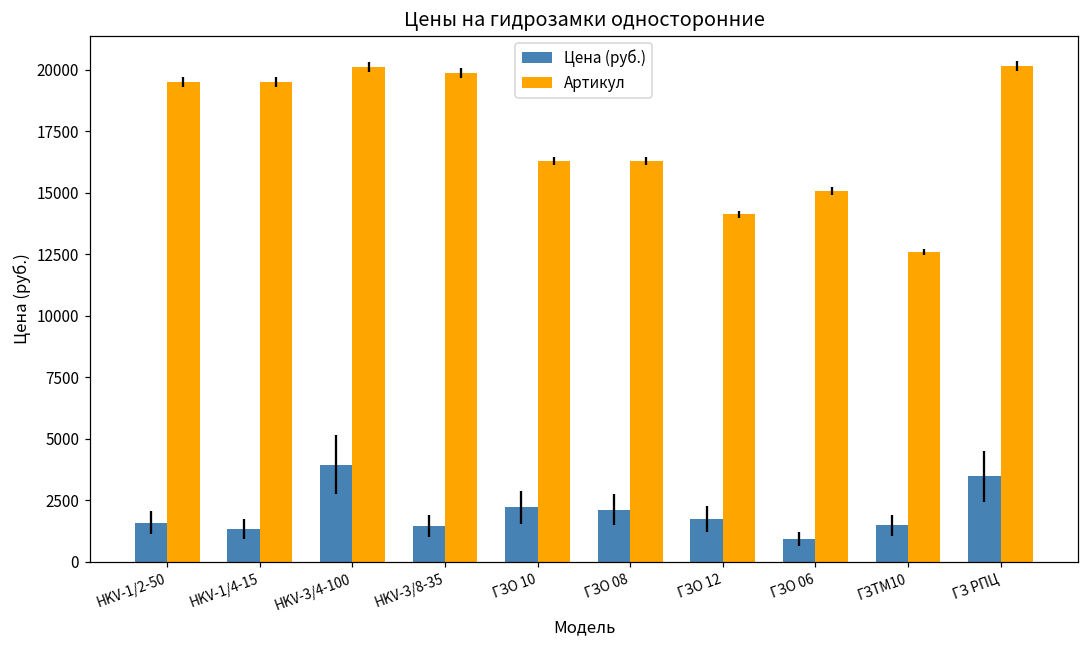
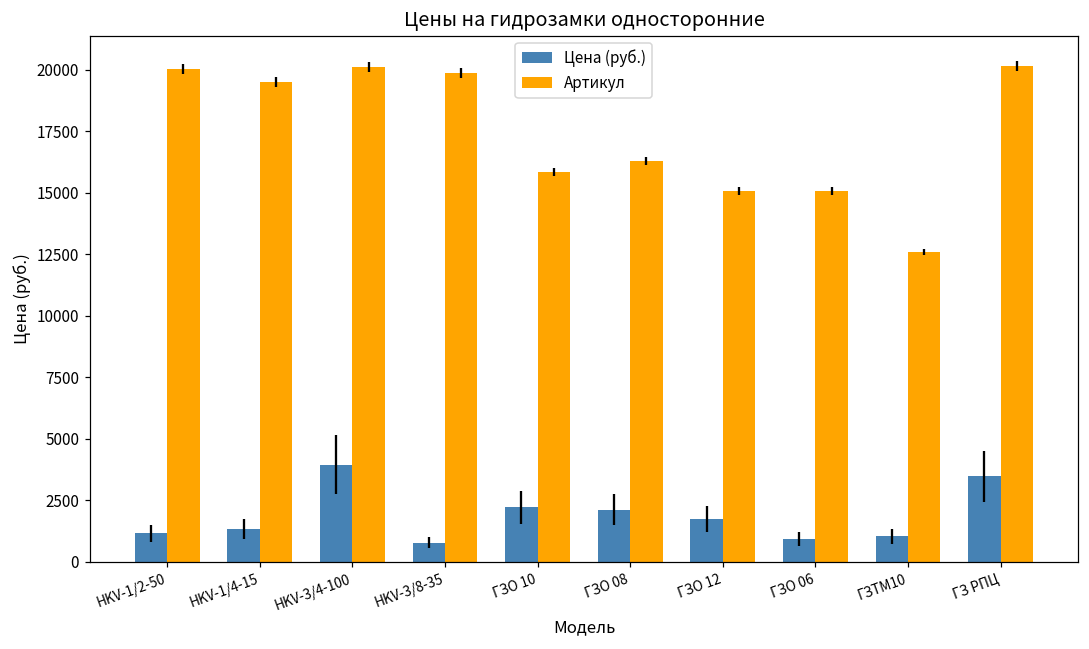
Цена (руб.), HKV-1/2-50: 1600 -> 1100
Артикул, HKV-1/2-50: 19500 -> 20000
Цена (руб.), HKV-3/8-35: 1500 -> 800
Артикул, ГЗО 10: 16300 -> 15800
Артикул, ГЗО 12: 14100 -> 15100
Цена (руб.), ГЗТМ10: 1500 -> 1000
